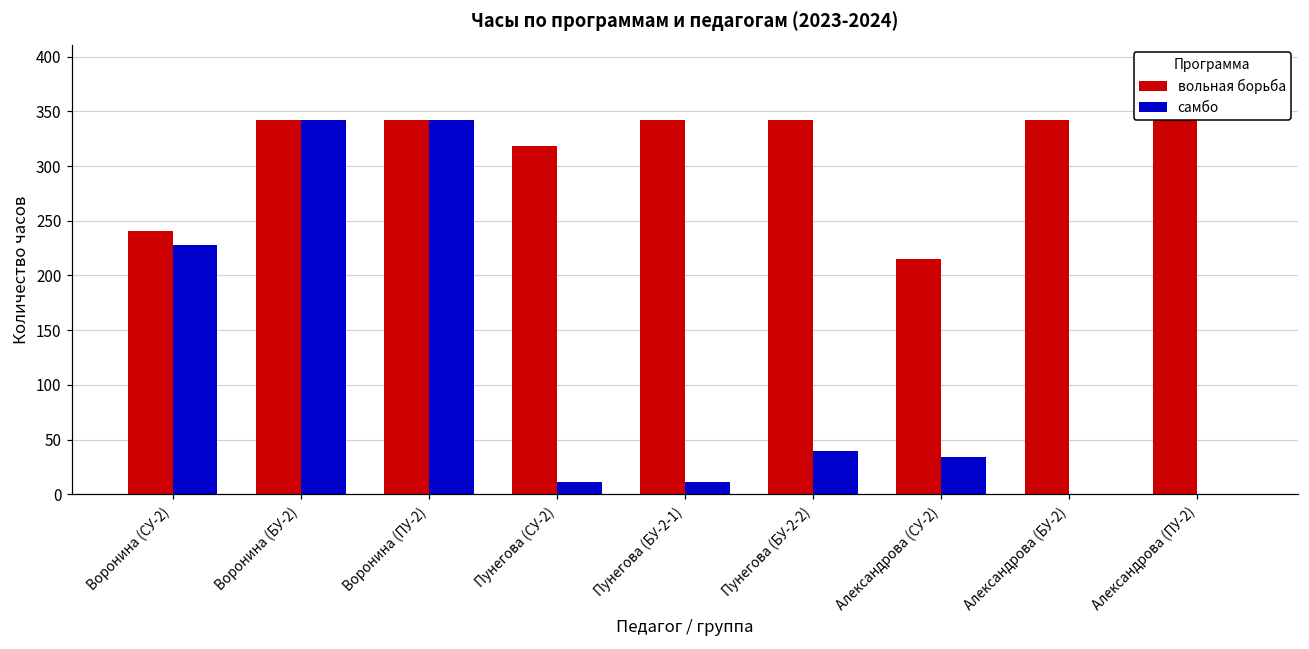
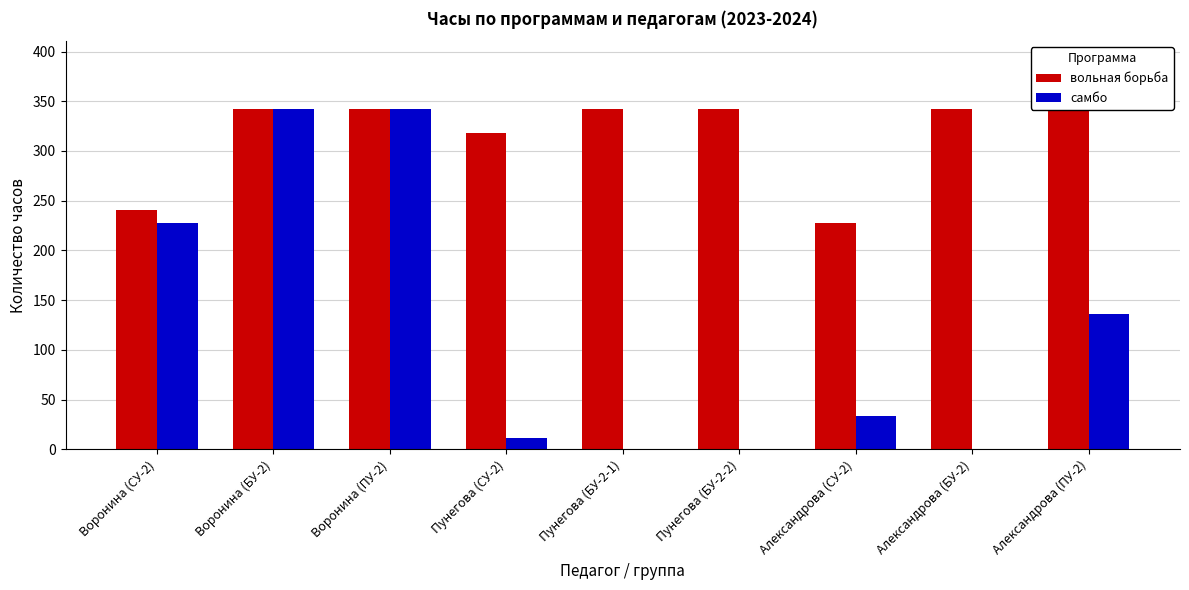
самбо, Пунегова (БУ-2-1): 10 -> 0
самбо, Пунегова (БУ-2-2): 40 -> 0
вольная борьба, Александрова (СУ-2): 220 -> 230
самбо, Александрова (ПУ-2): 0 -> 140
